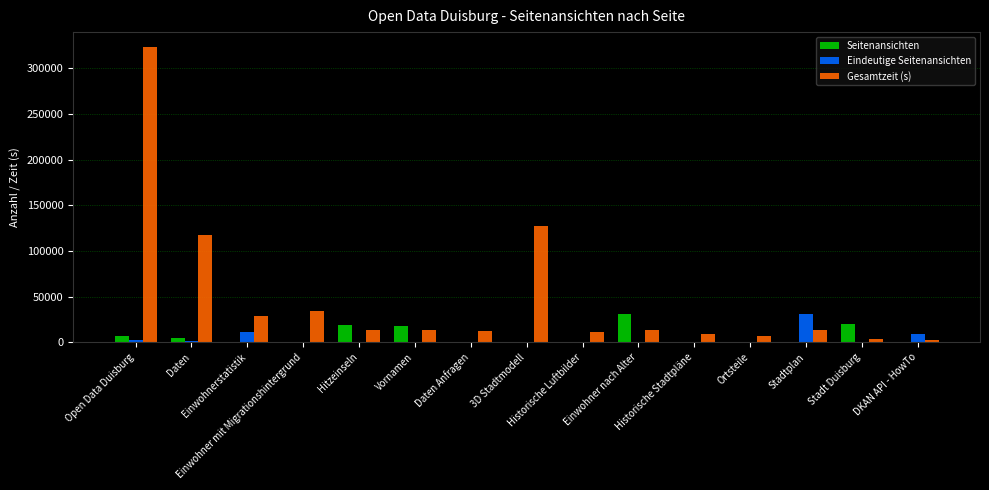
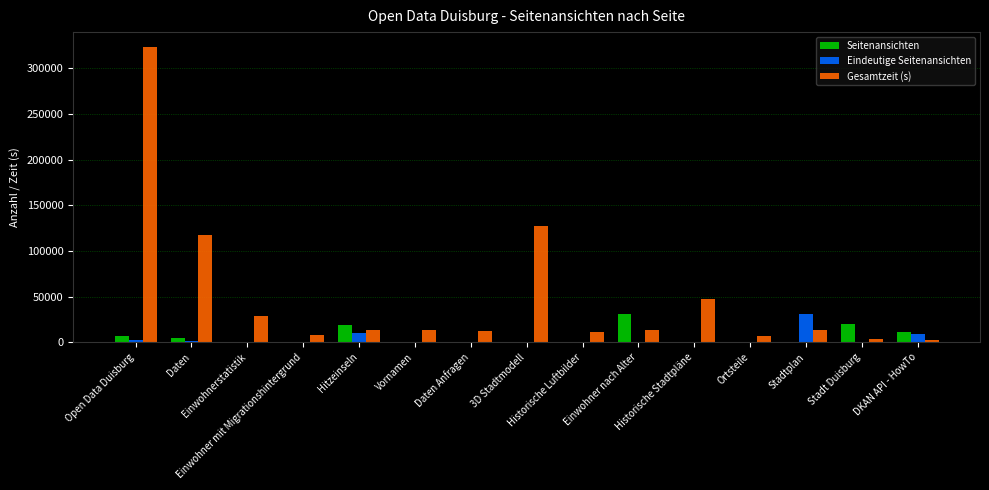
Eindeutige Seitenansichten, Einwohnerstatistik: 10000 -> 0
Gesamtzeit (s), Einwohner mit Migrationshintergrund: 30000 -> 10000
Eindeutige Seitenansichten, Hitzeinseln: 0 -> 10000
Seitenansichten, Vornamen: 20000 -> 0
Gesamtzeit (s), Historische Stadtpläne: 10000 -> 50000
Seitenansichten, DKAN API - HowTo: 0 -> 10000
